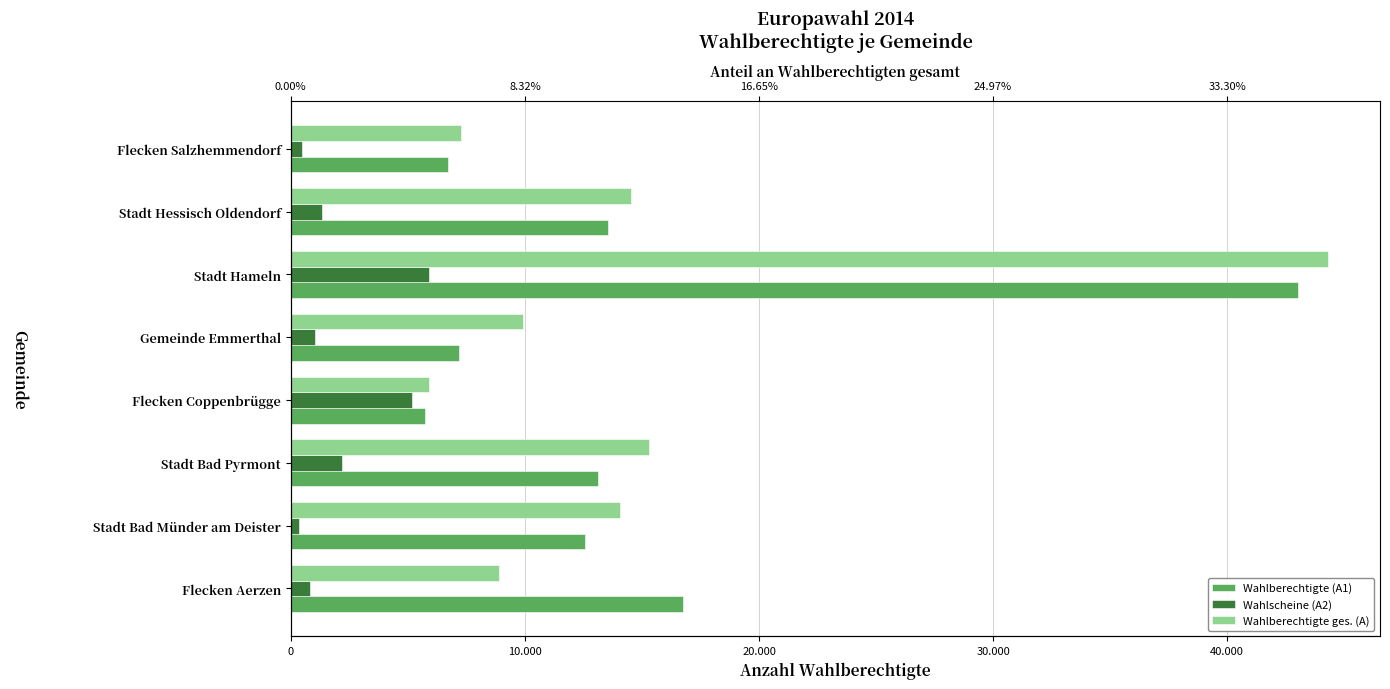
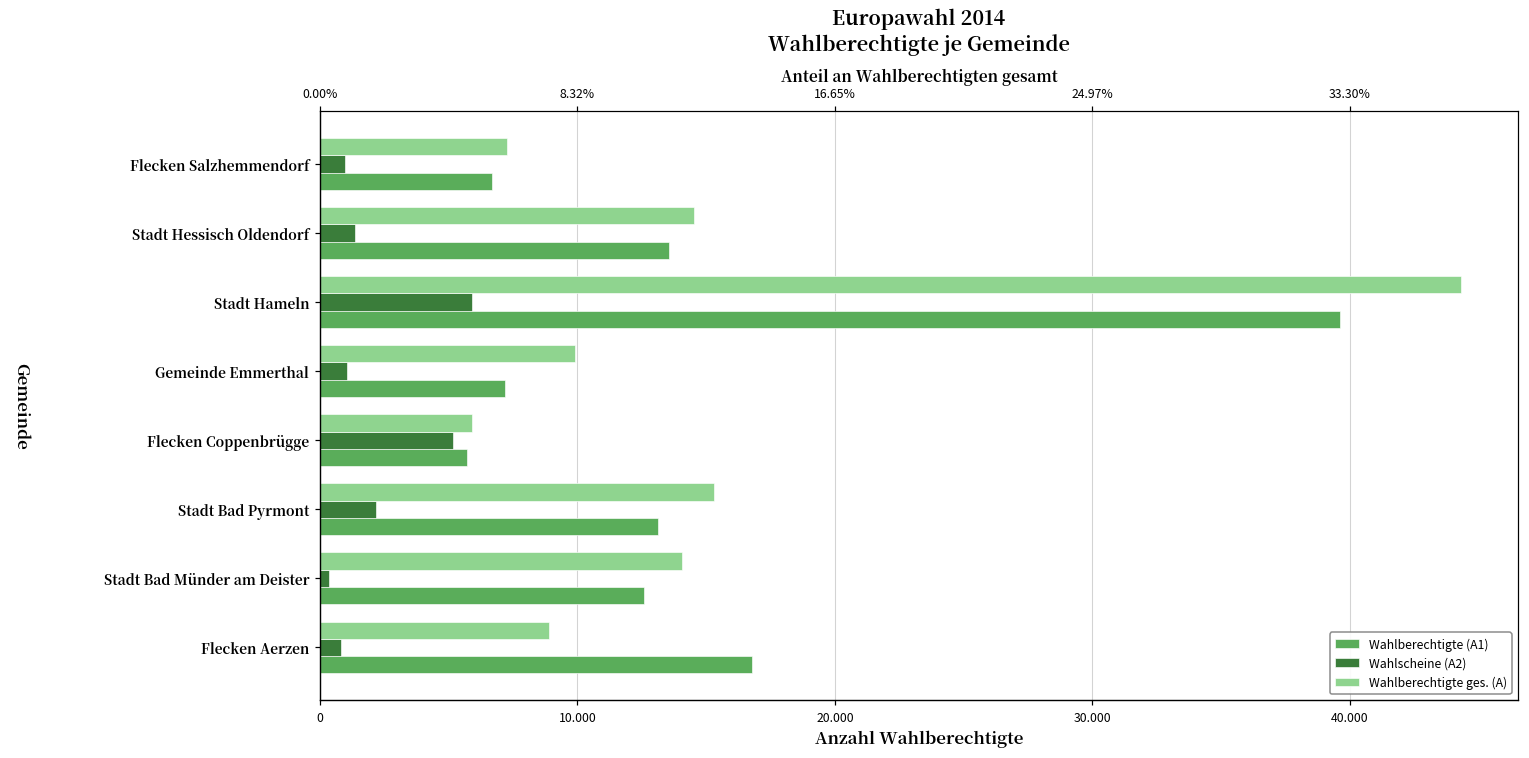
Wahlscheine (A2), Flecken Salzhemmendorf: 0.5 -> 1.0
Wahlberechtigte (A1), Stadt Hameln: 43.0 -> 39.6
